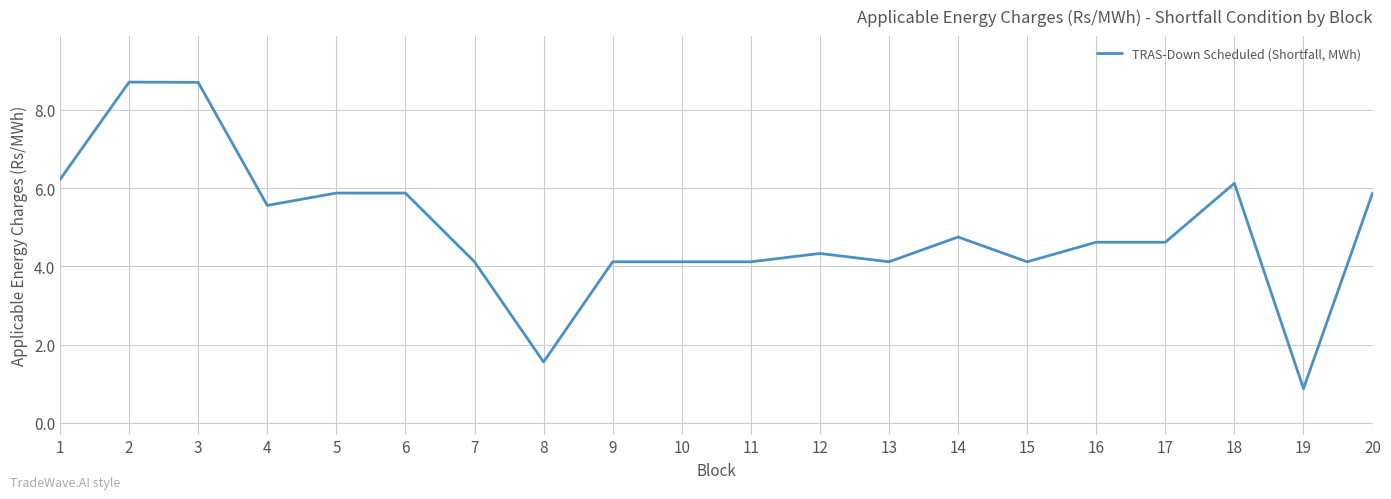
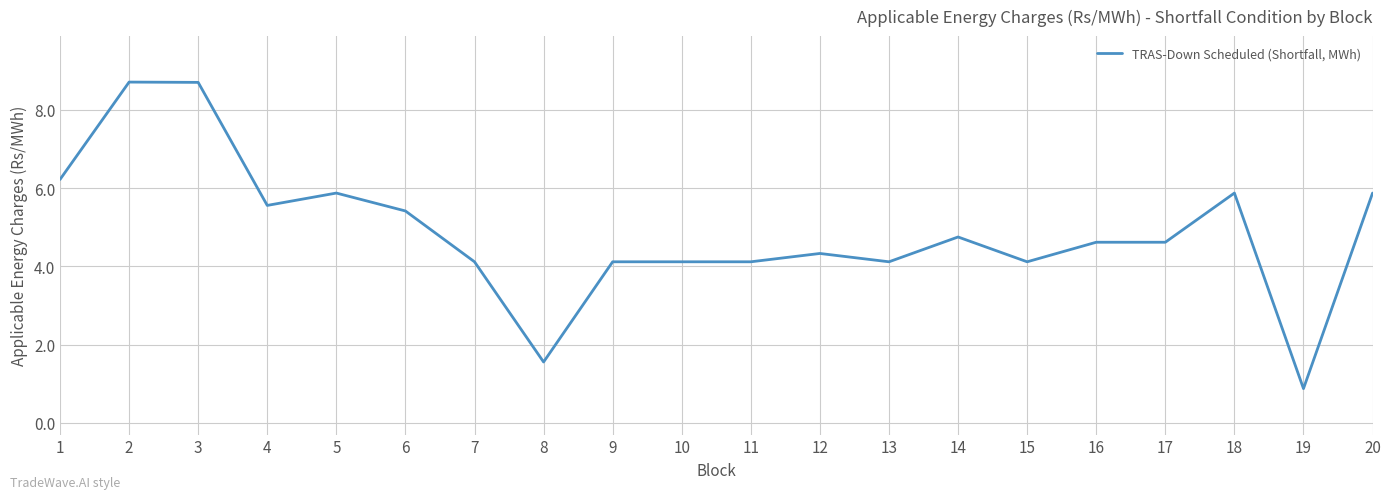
6: 5.9 -> 5.4
18: 6.1 -> 5.9
